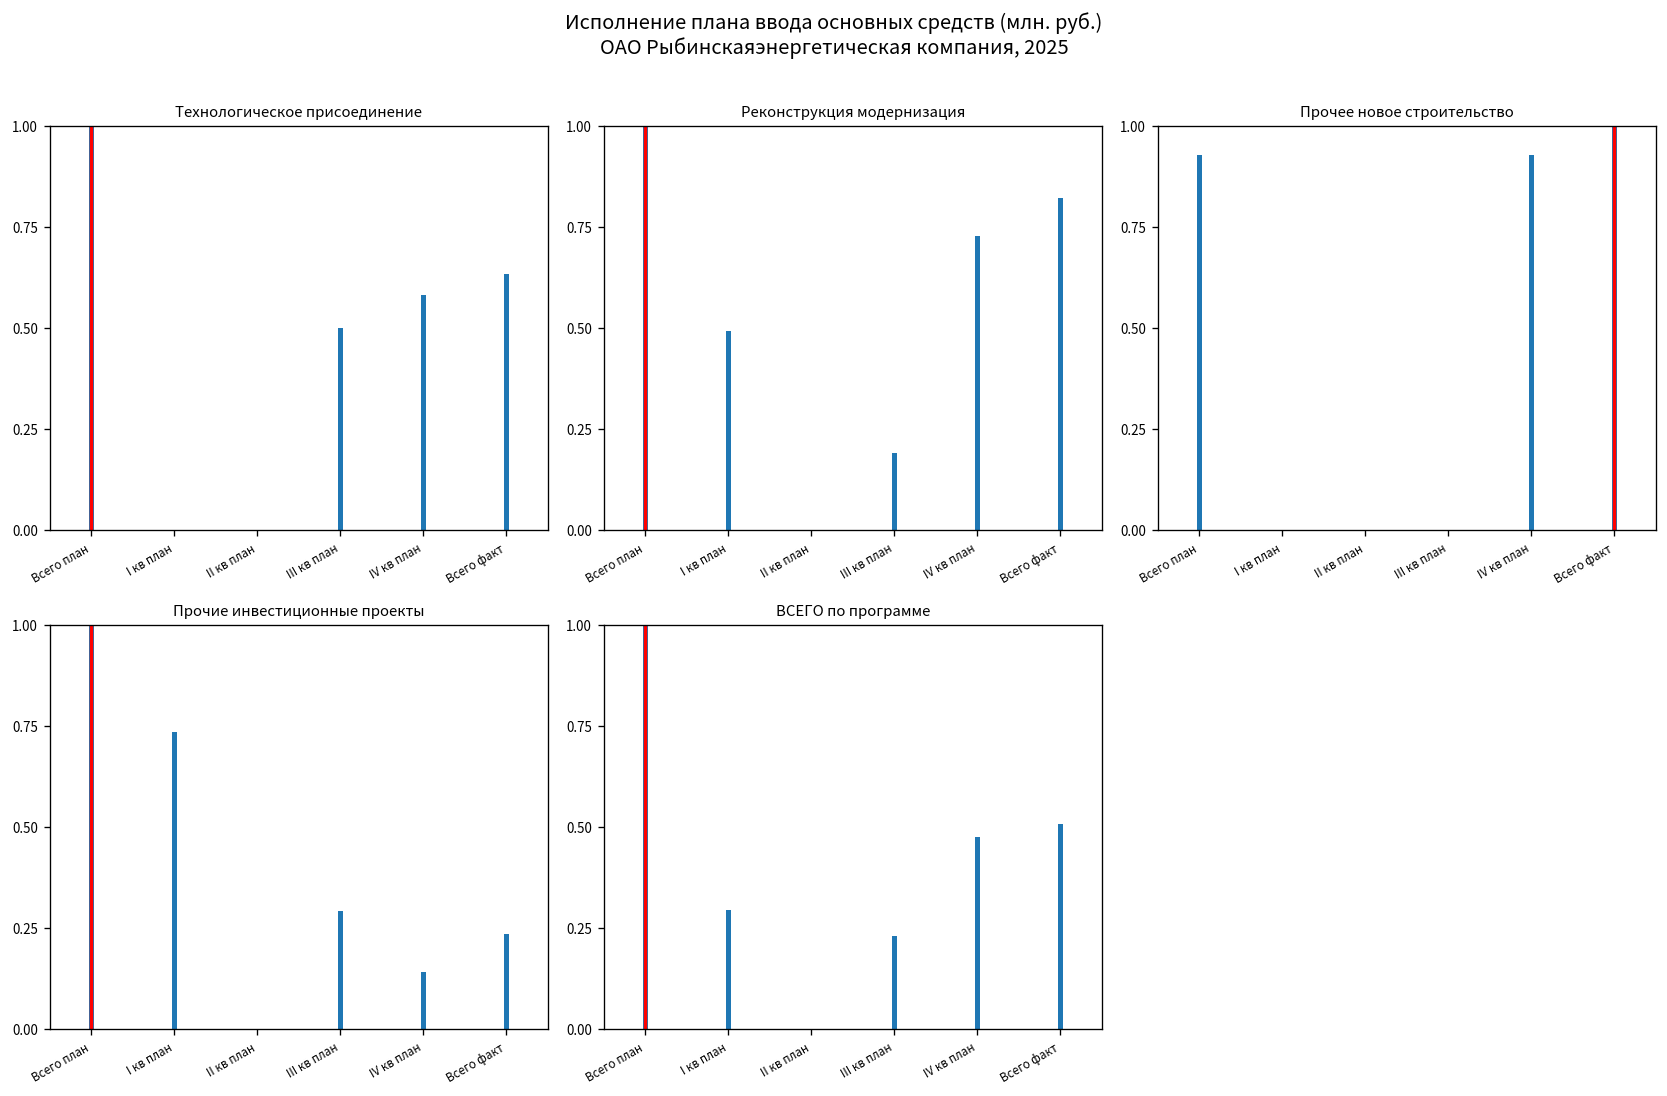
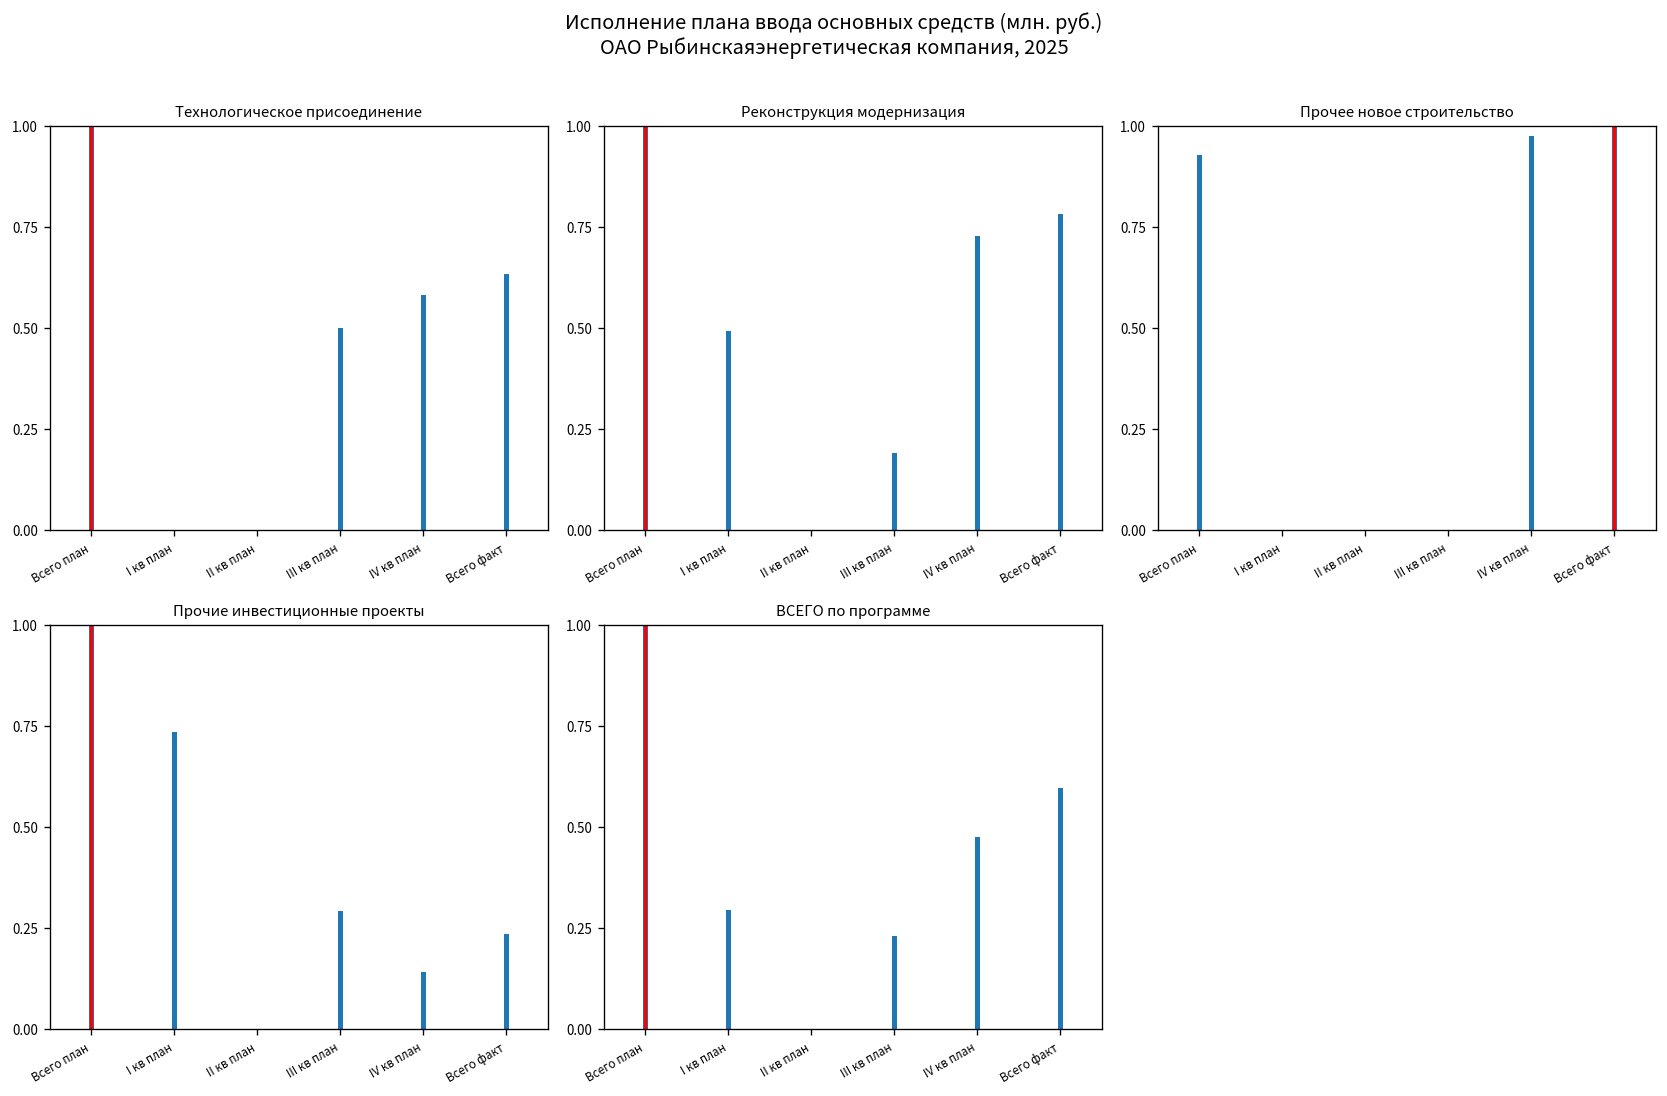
Реконструкция модернизация, Всего факт: 0.82 -> 0.78
Прочее новое строительство, IV кв план: 0.93 -> 0.98
ВСЕГО по программе, Всего факт: 0.51 -> 0.60
